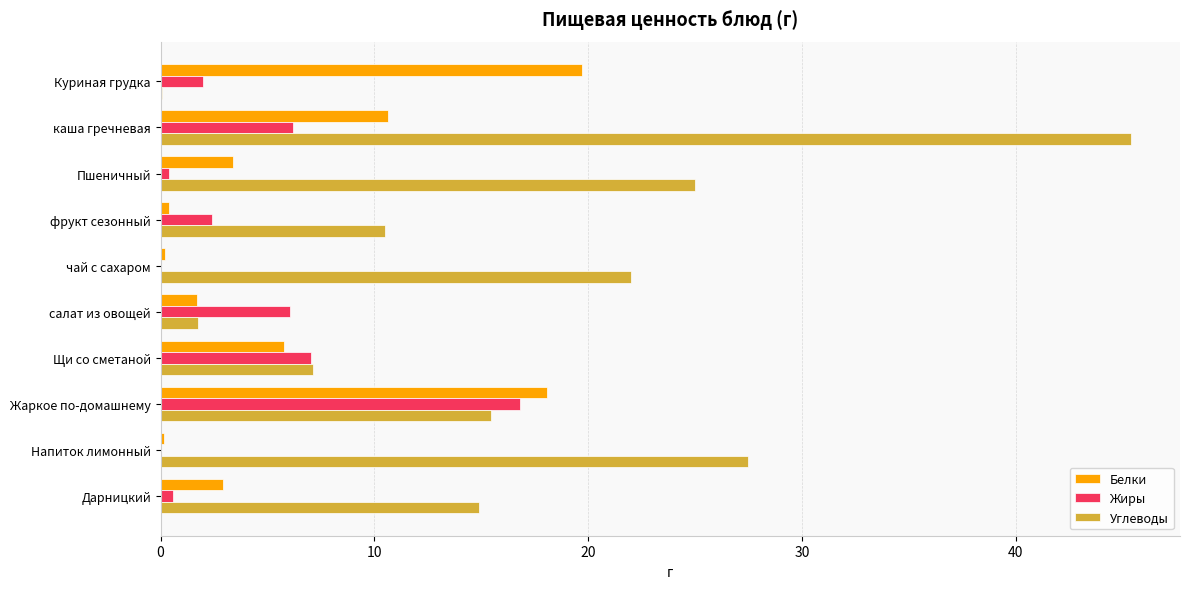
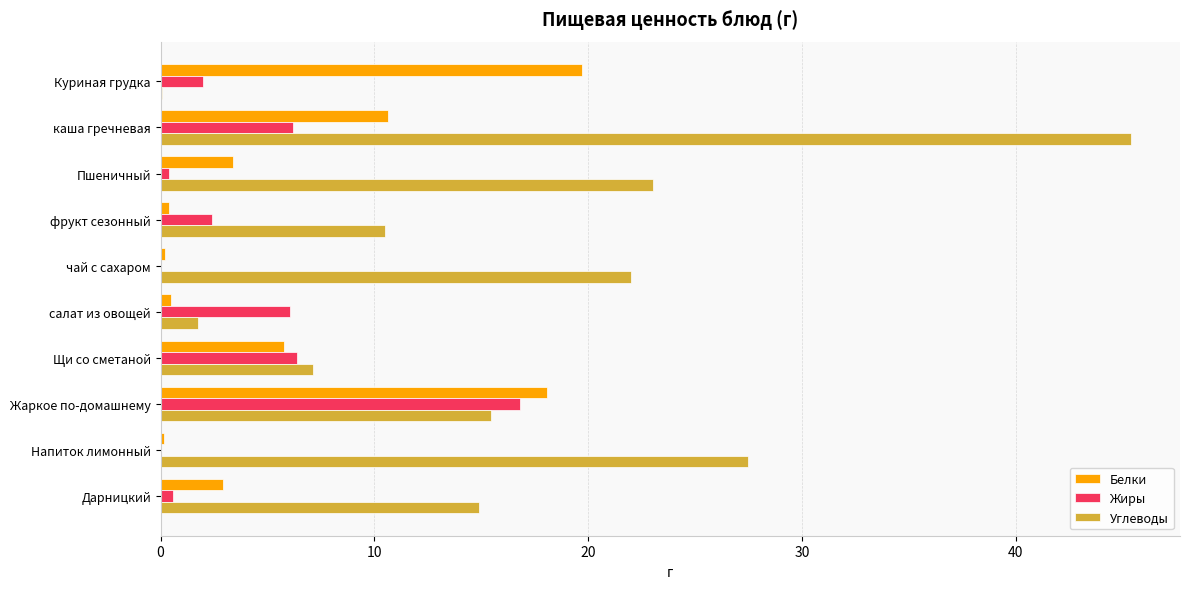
Углеводы, Пшеничный: 25.0 -> 23.0
Белки, салат из овощей: 1.7 -> 0.5
Жиры, Щи со сметаной: 7.0 -> 6.4
